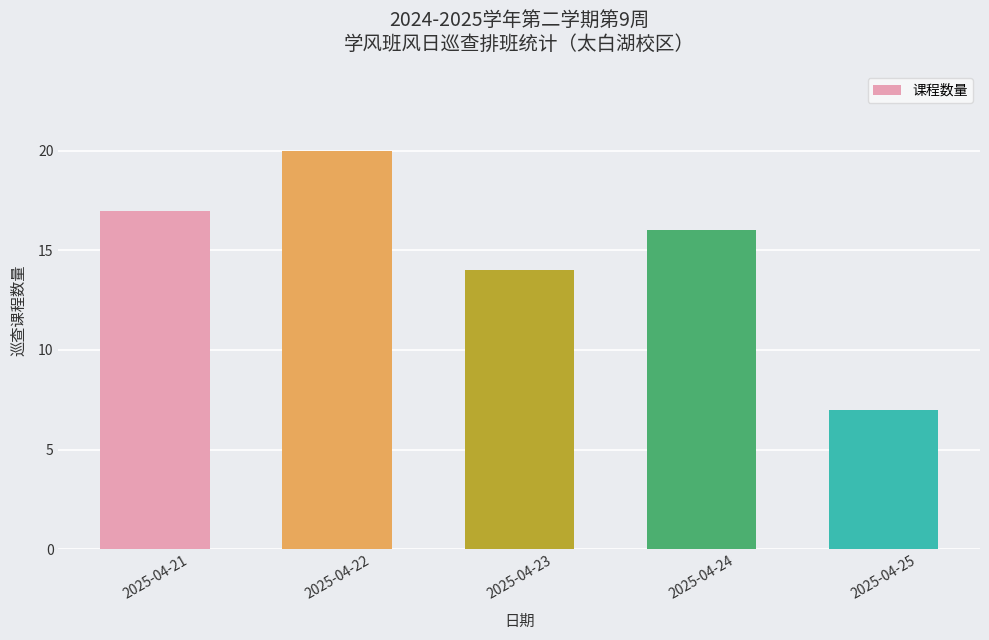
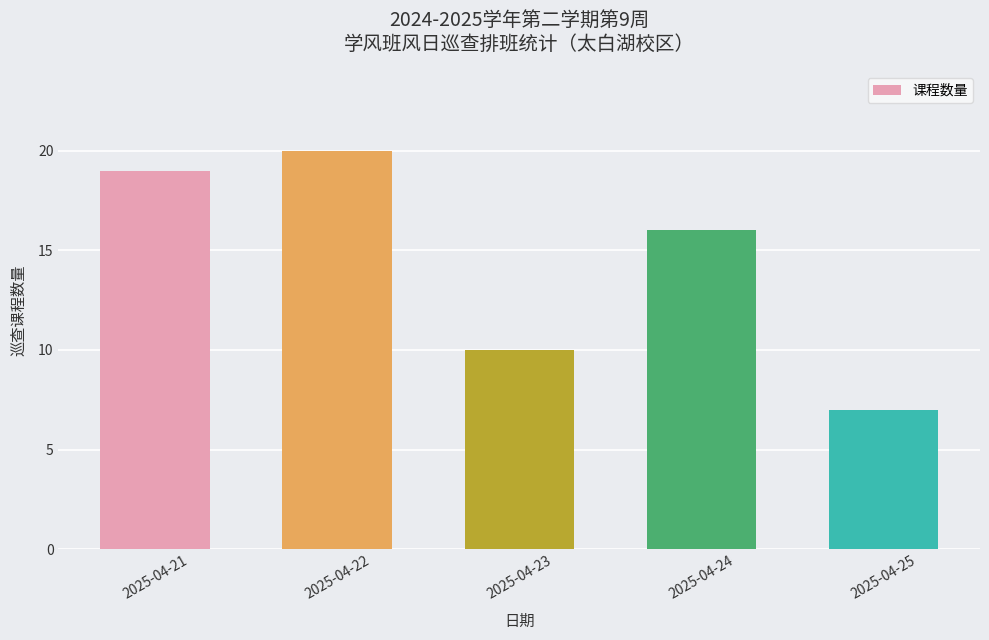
2025-04-21: 17 -> 19
2025-04-23: 14 -> 10
